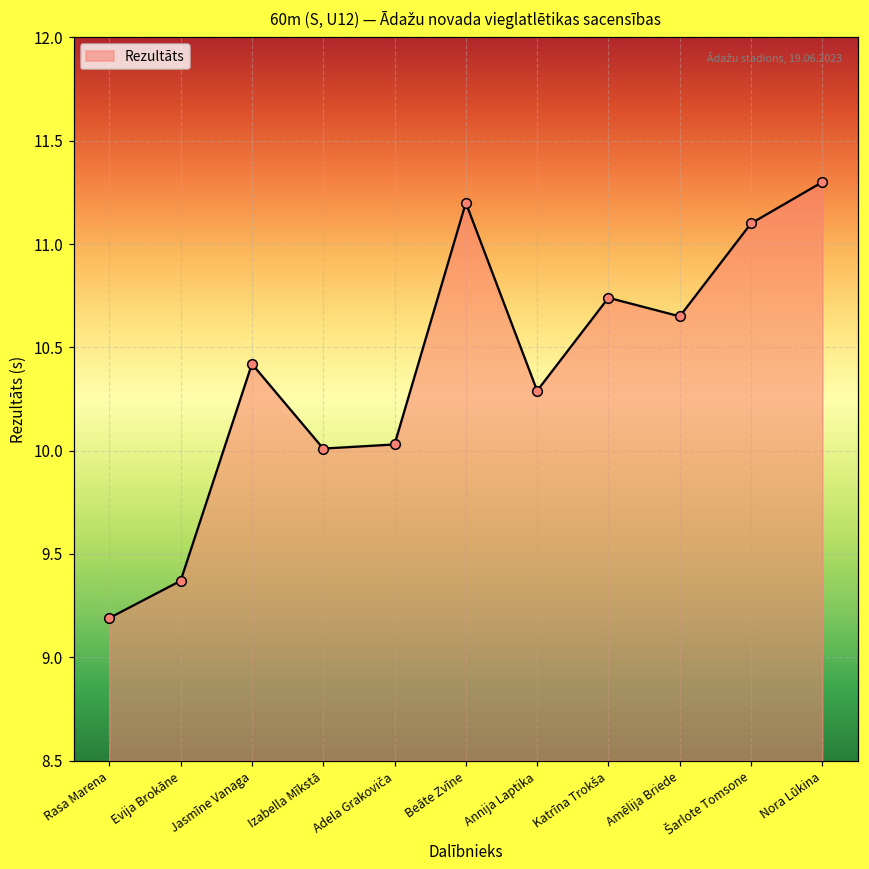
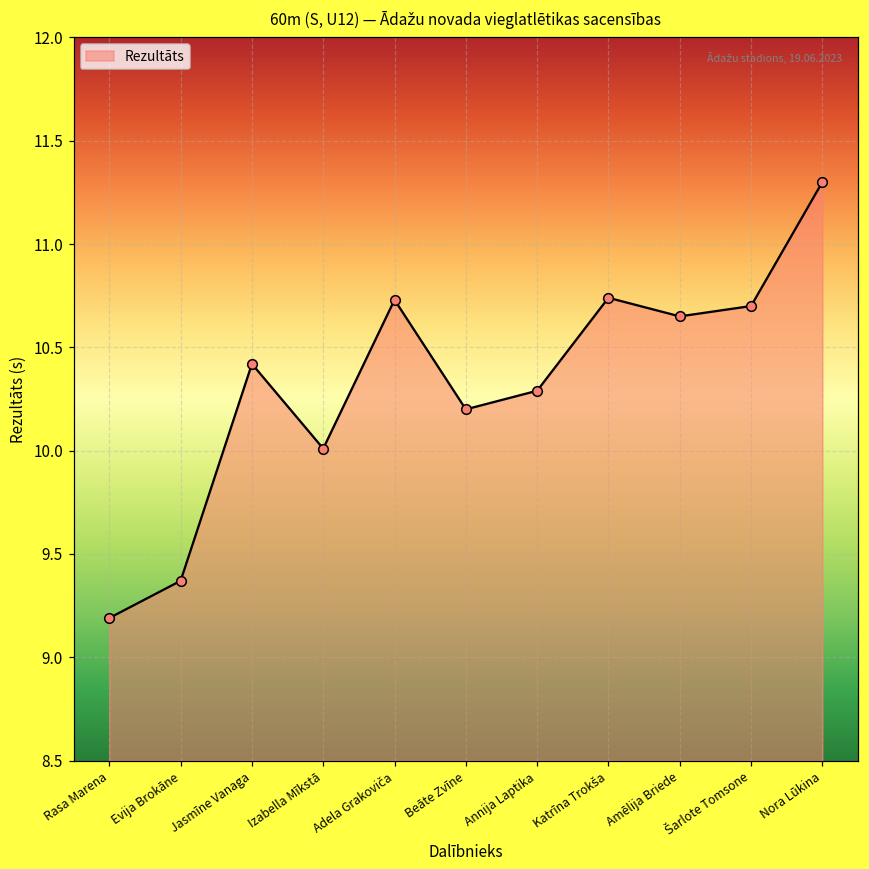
Adela Grakoviča: 10.03 -> 10.73
Beāte Zvīne: 11.2 -> 10.2
Šarlote Tomsone: 11.1 -> 10.7
